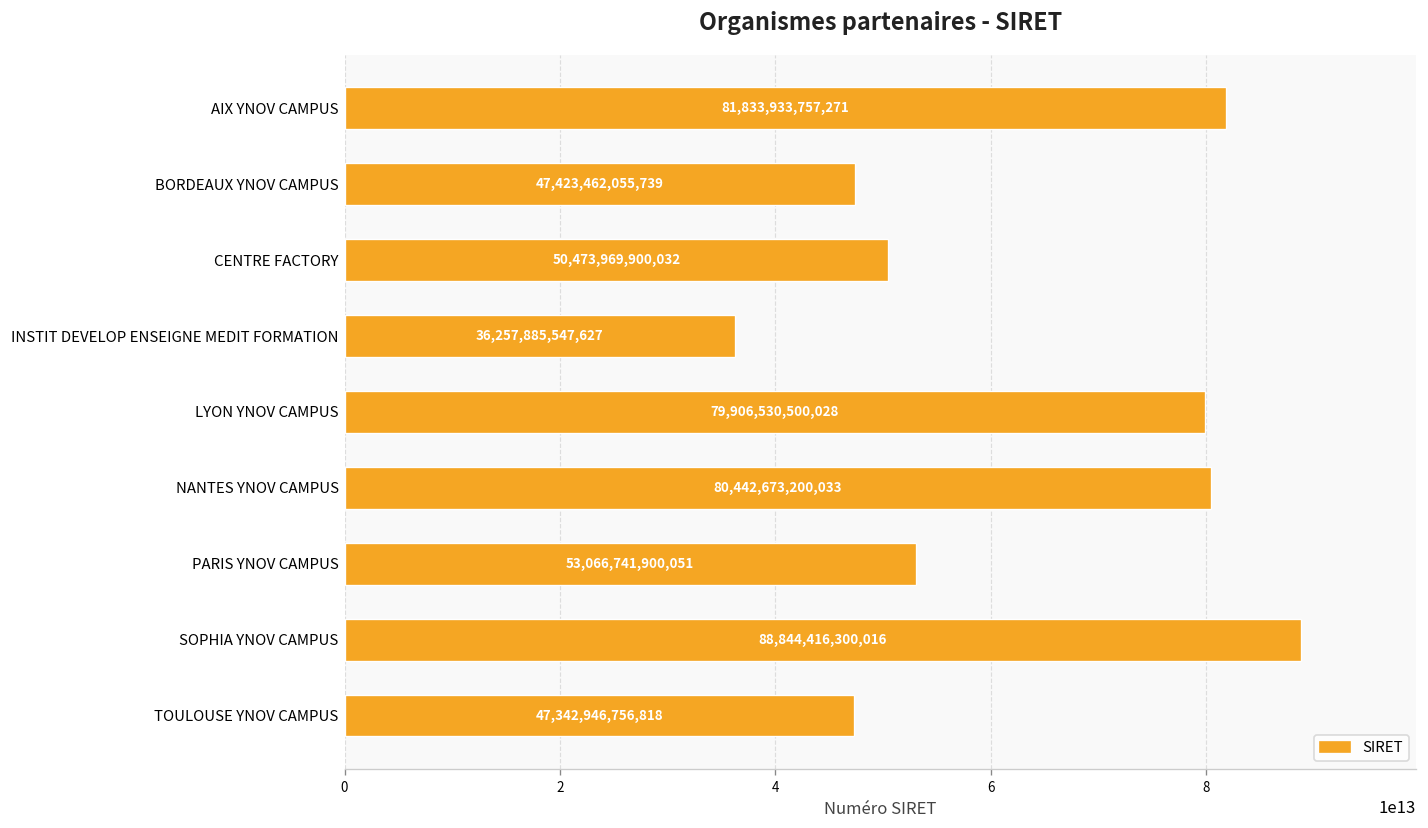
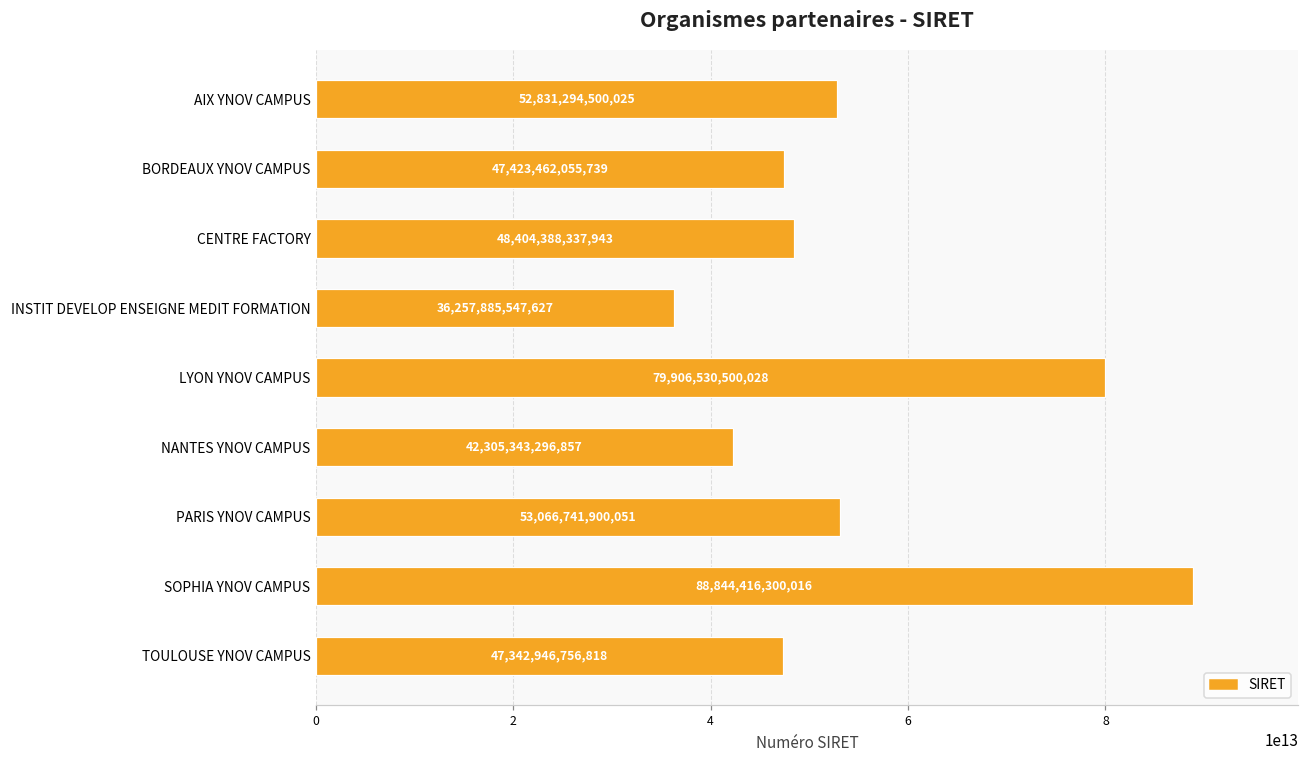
AIX YNOV CAMPUS: 81,833,933,757,271 -> 52,831,294,500,025
CENTRE FACTORY: 50,473,969,900,032 -> 48,404,388,337,943
NANTES YNOV CAMPUS: 80,442,673,200,033 -> 42,305,343,296,857
